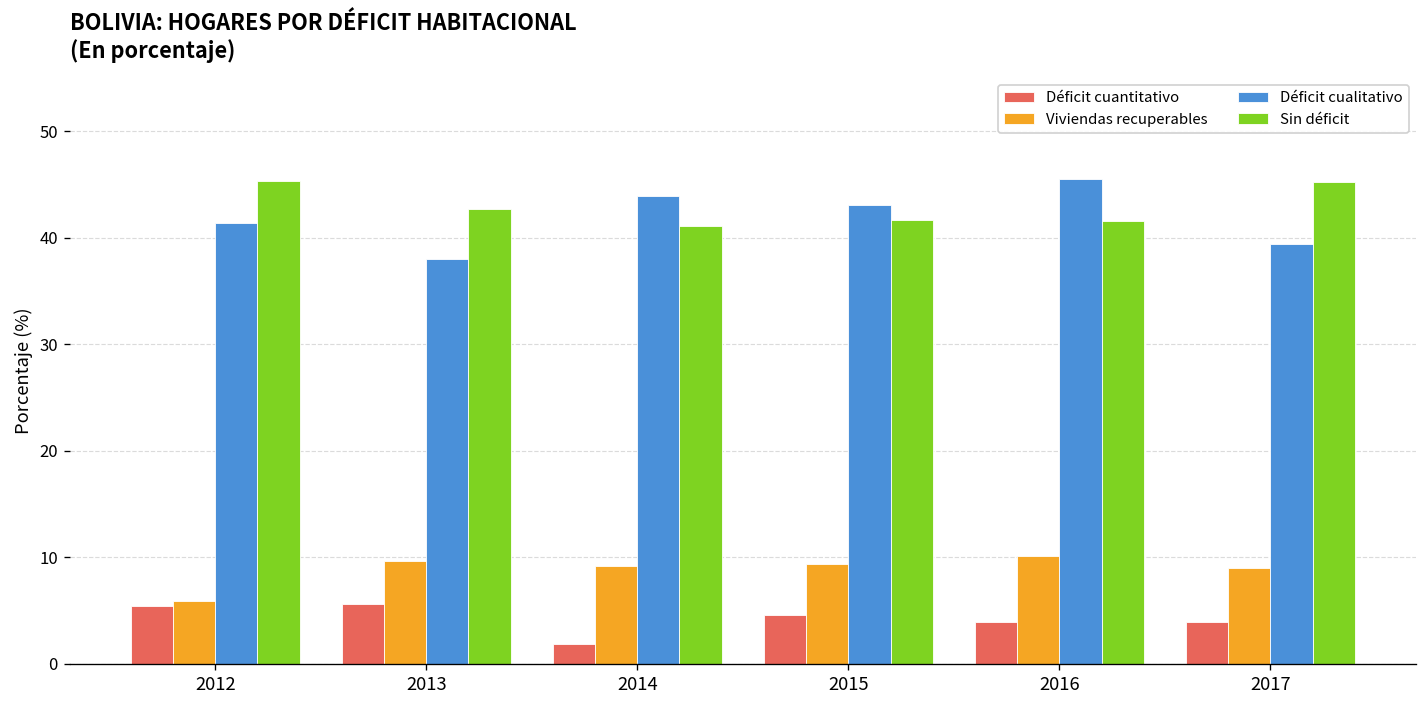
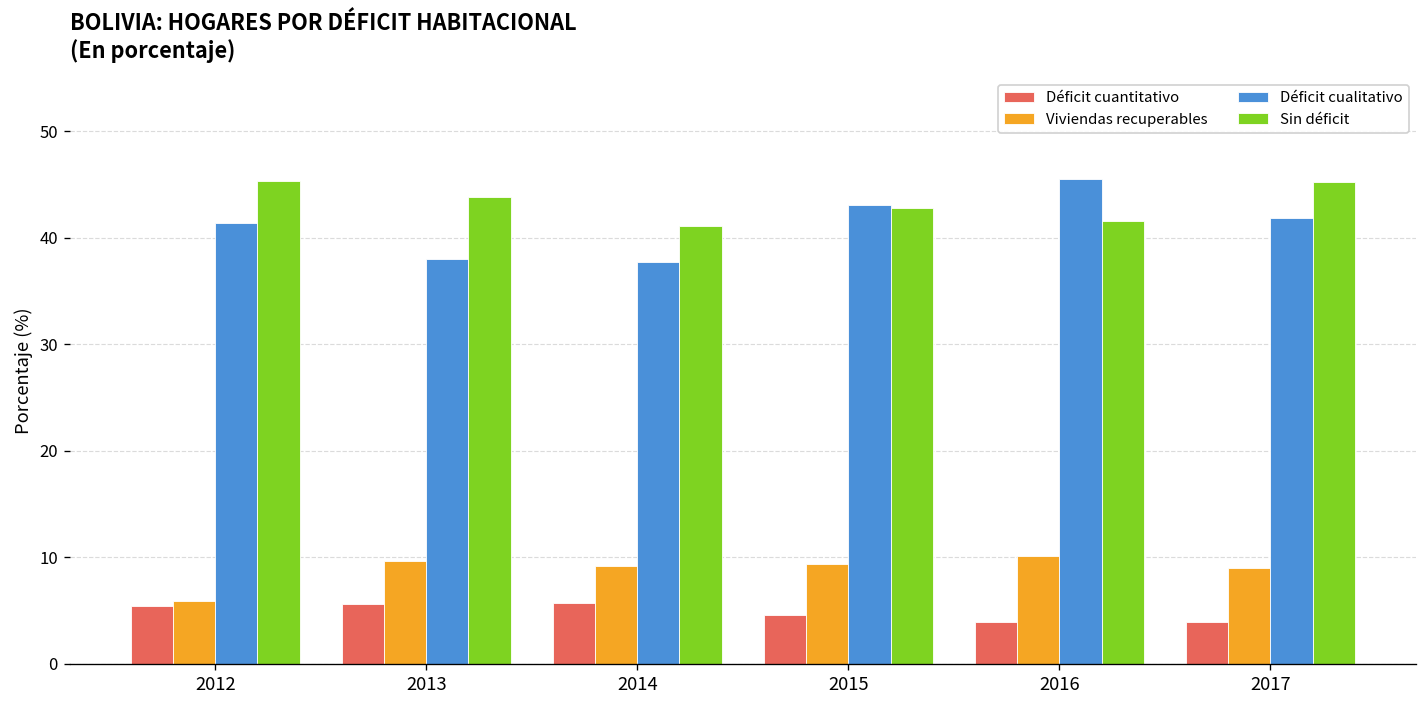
Sin déficit, 2013: 43 -> 44
Déficit cuantitativo, 2014: 2 -> 6
Déficit cualitativo, 2014: 44 -> 38
Sin déficit, 2015: 42 -> 43
Déficit cualitativo, 2017: 39 -> 42
